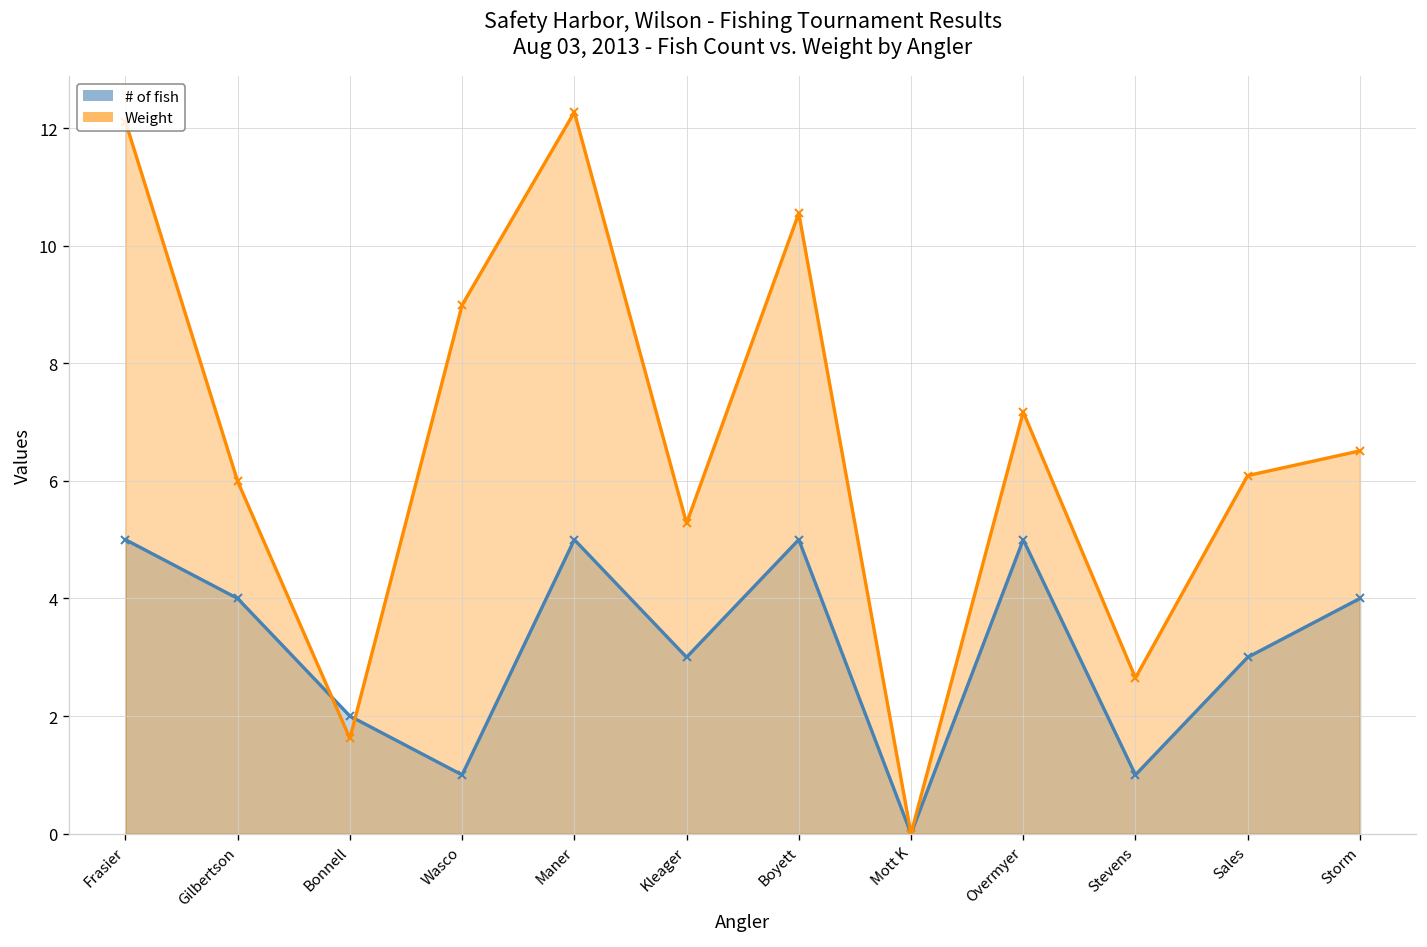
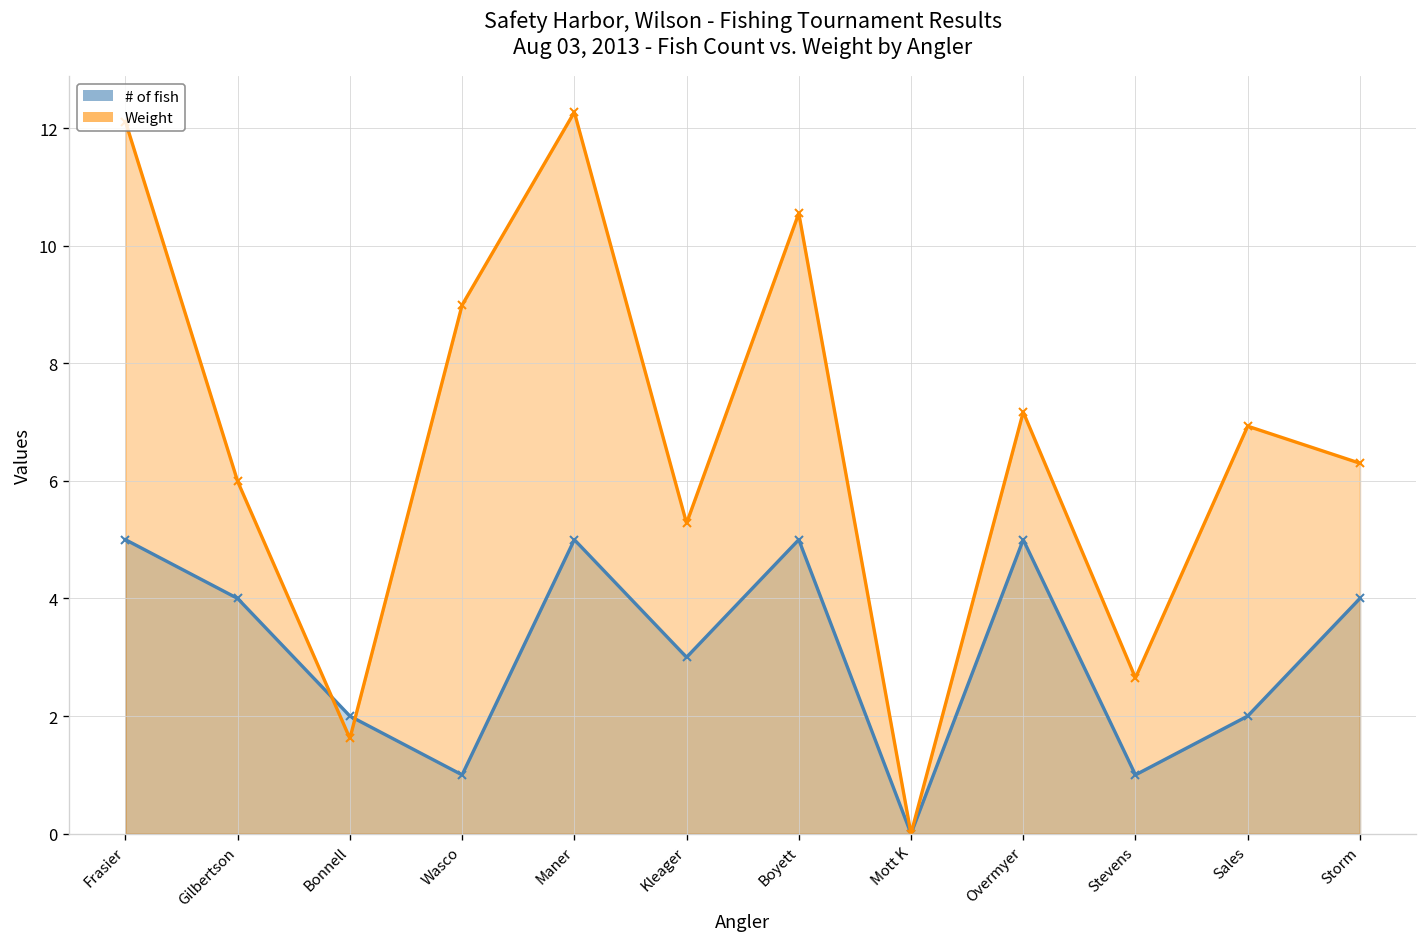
# of fish, Sales: 3 -> 2
Weight, Sales: 6.1 -> 6.9
Weight, Storm: 6.5 -> 6.3
